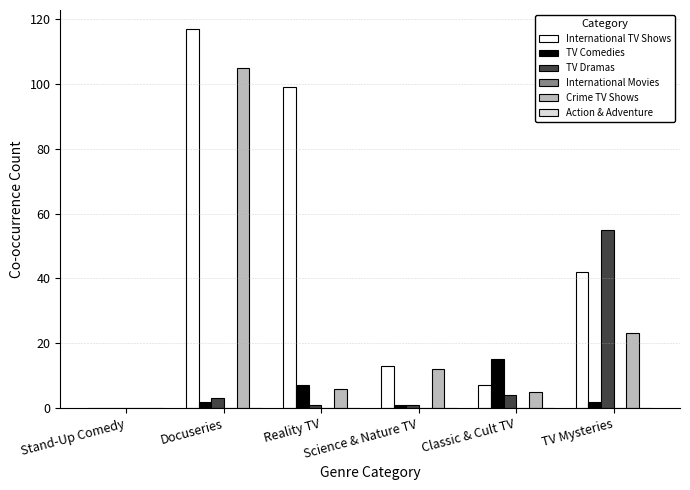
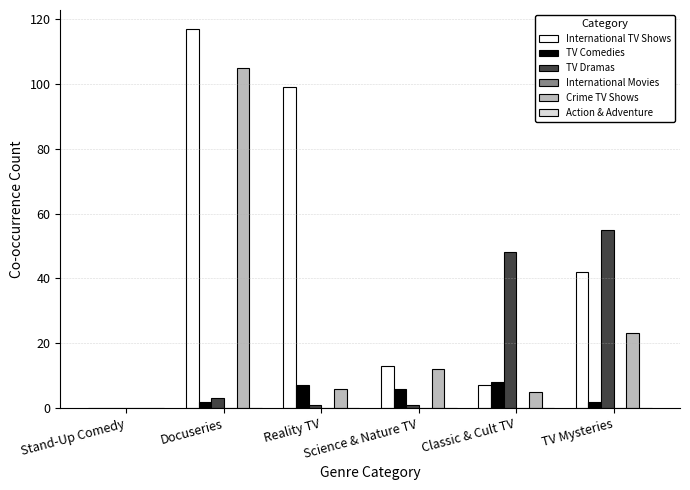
TV Comedies, Science & Nature TV: 1 -> 6
TV Comedies, Classic & Cult TV: 15 -> 8
TV Dramas, Classic & Cult TV: 4 -> 48
